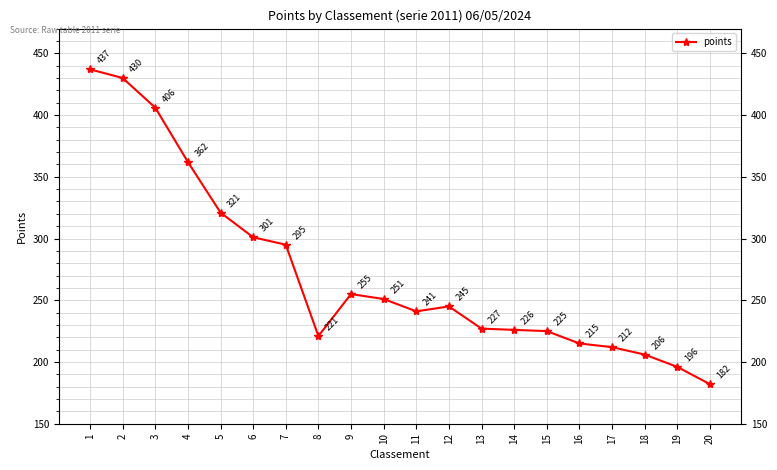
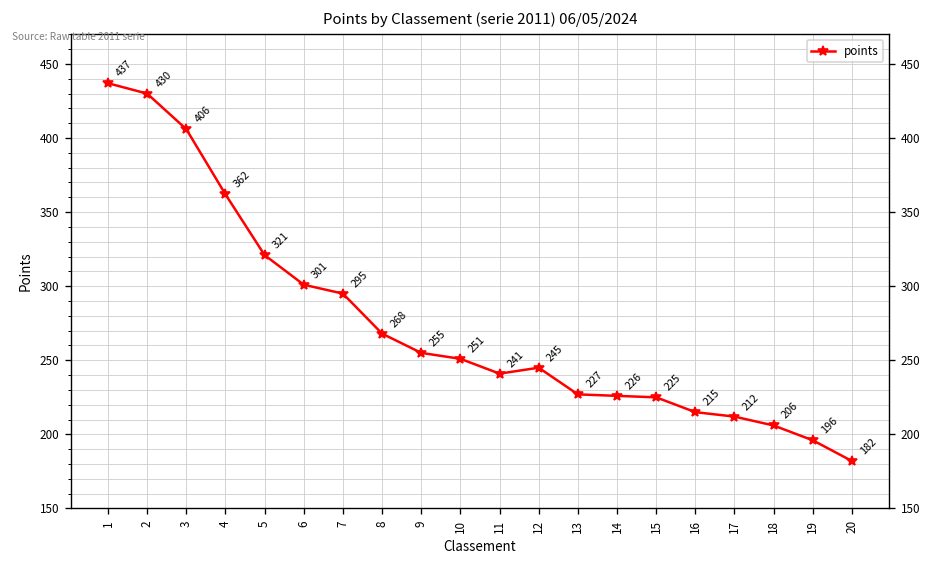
8: 221 -> 268
